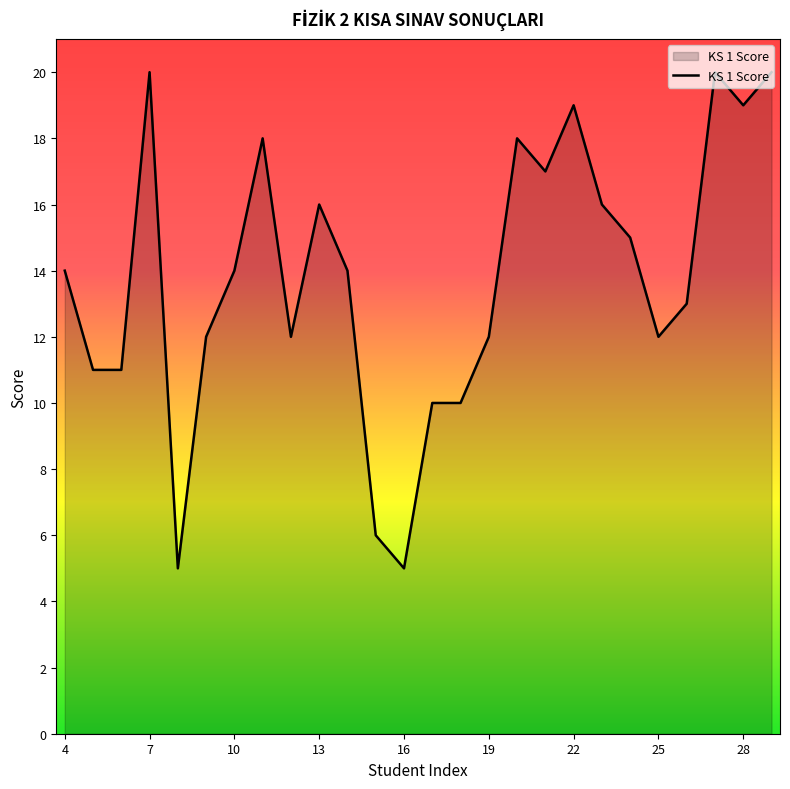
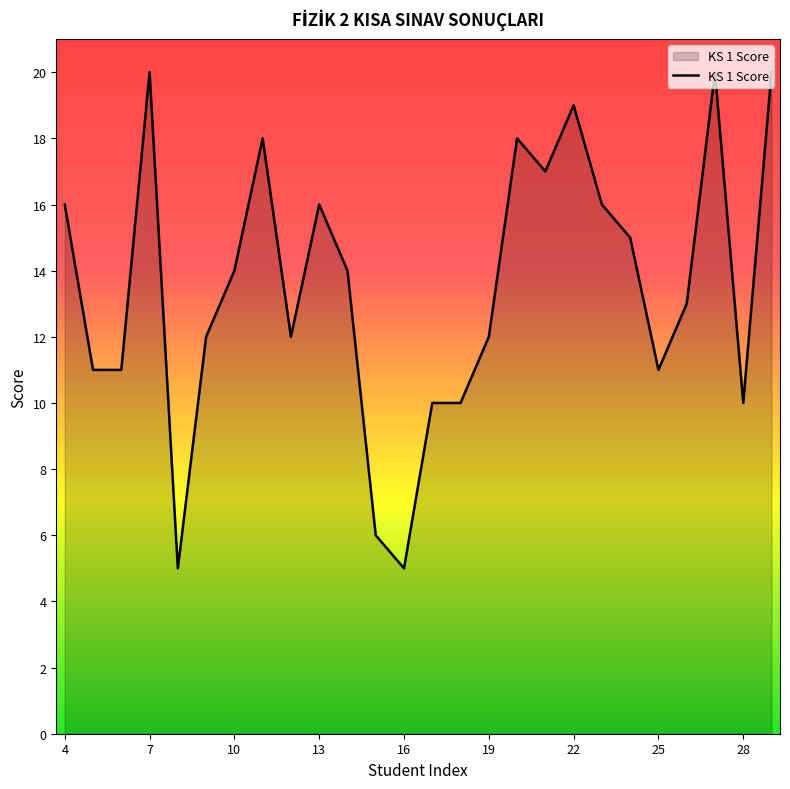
4: 14 -> 16
25: 12 -> 11
28: 19 -> 10
